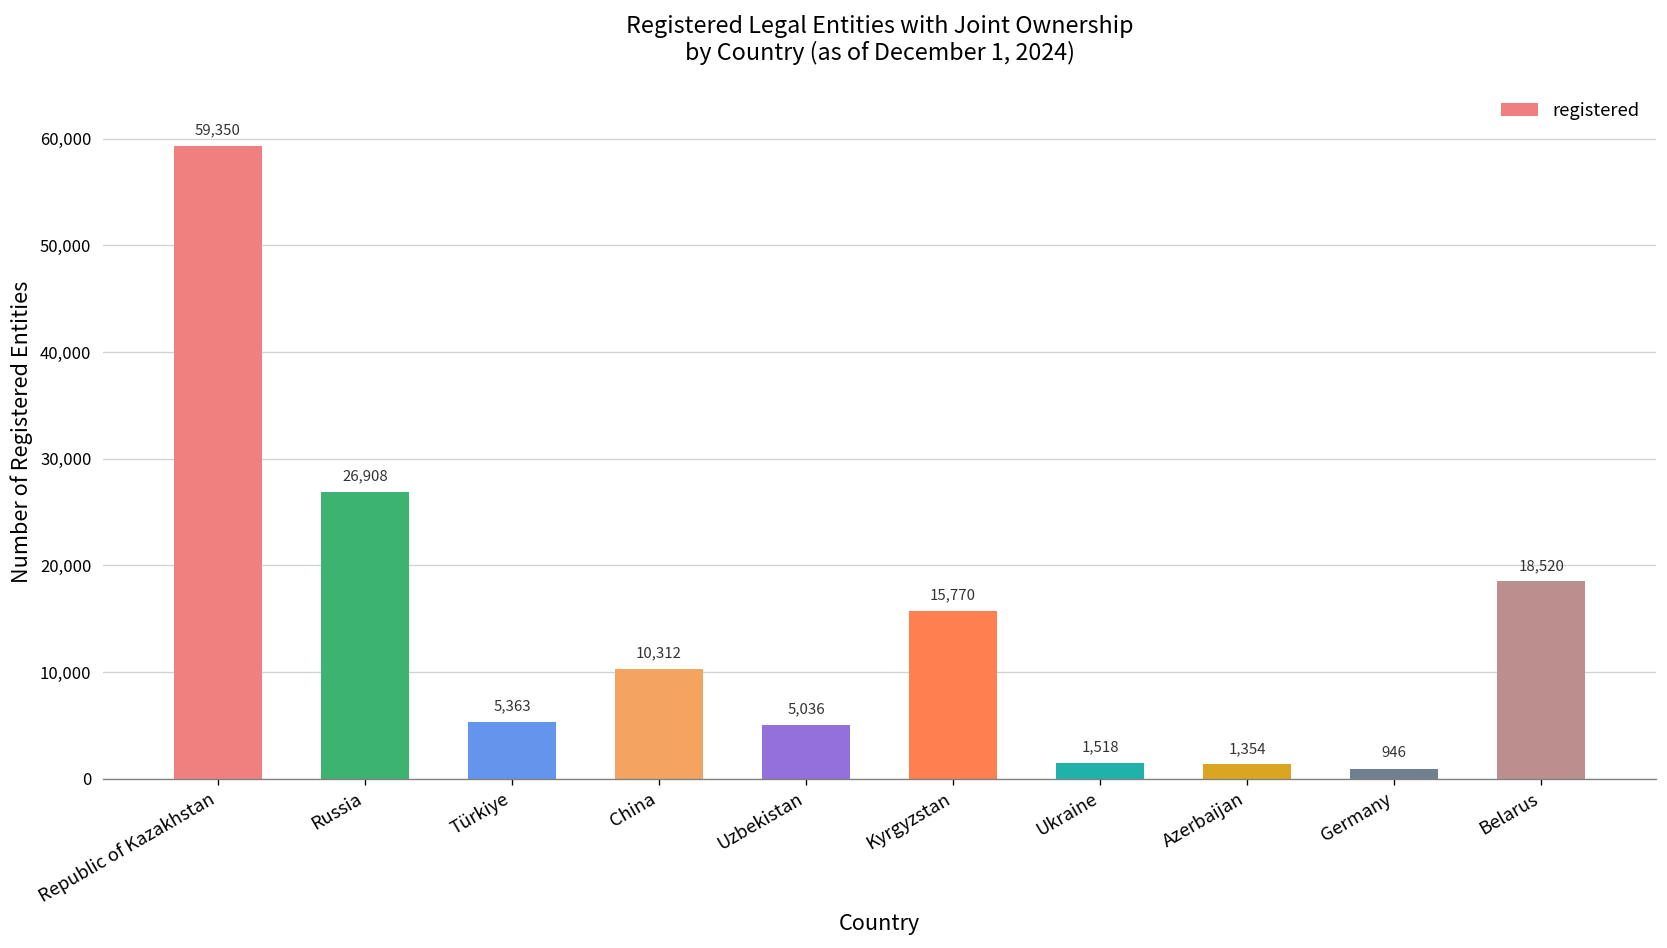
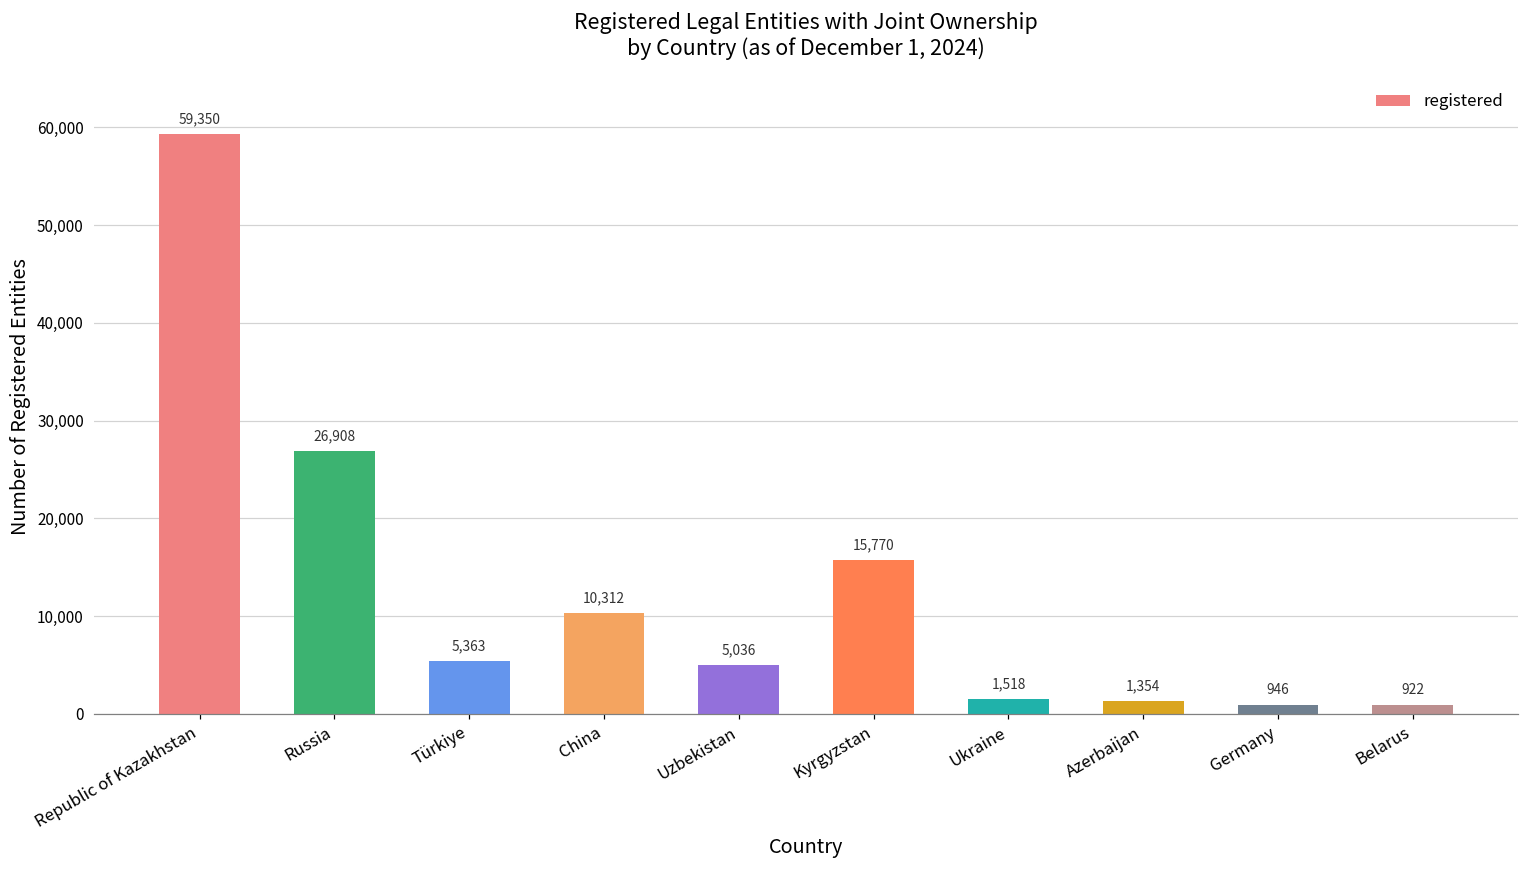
Belarus: 18,520 -> 922
